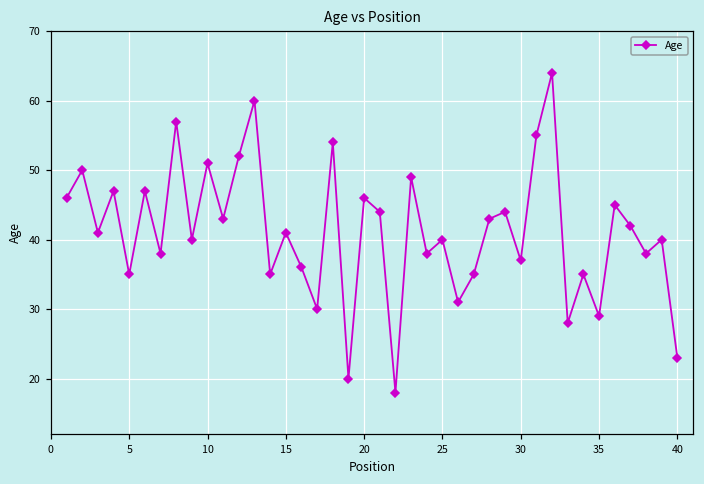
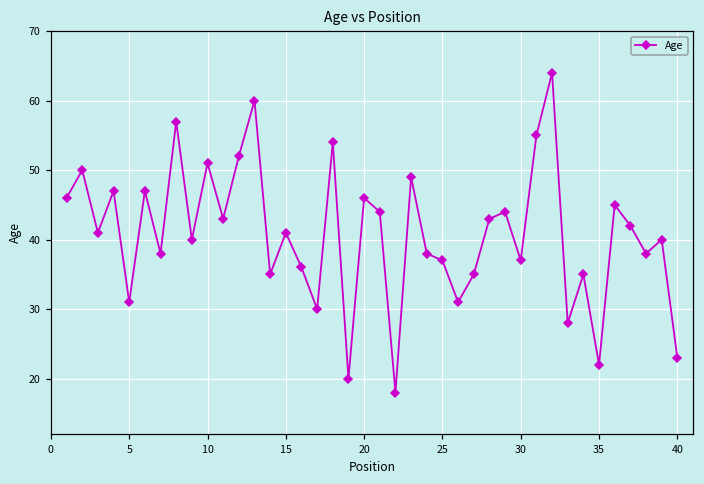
5: 35 -> 31
25: 40 -> 37
35: 29 -> 22
